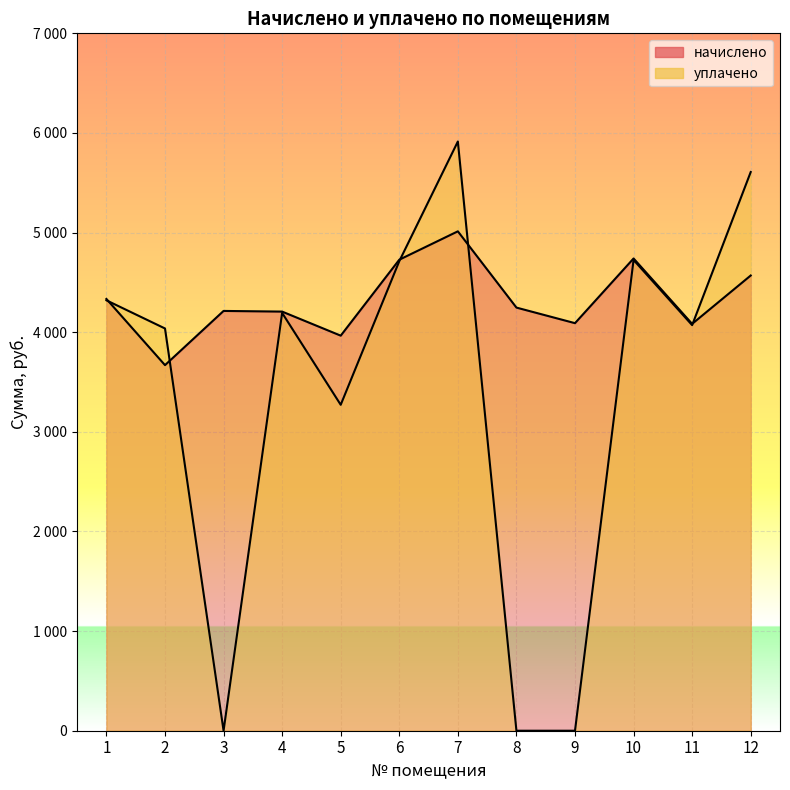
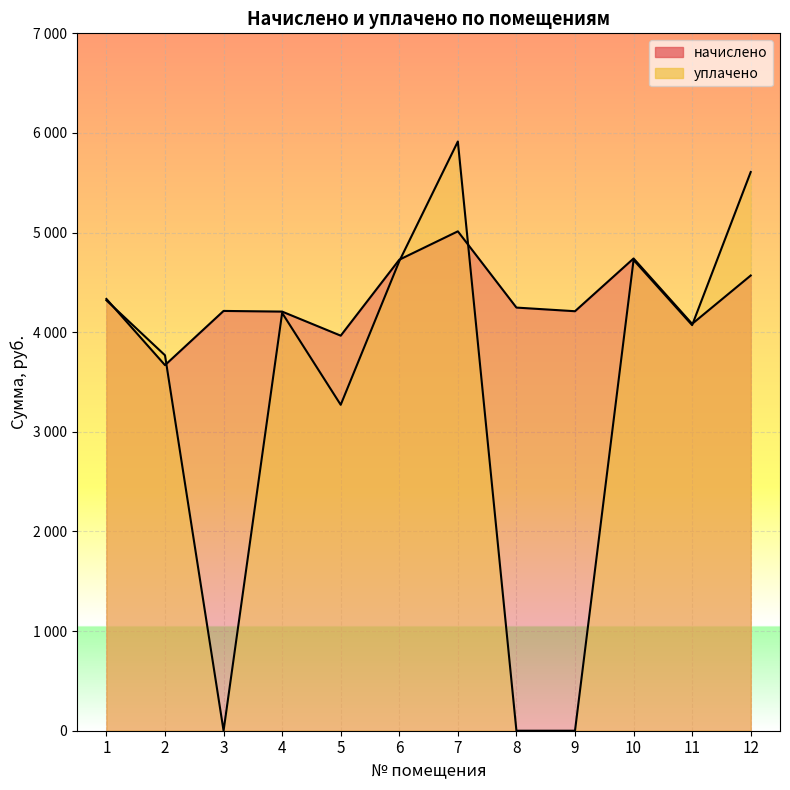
уплачено, 2: 4000 -> 3800
начислено, 9: 4100 -> 4200
